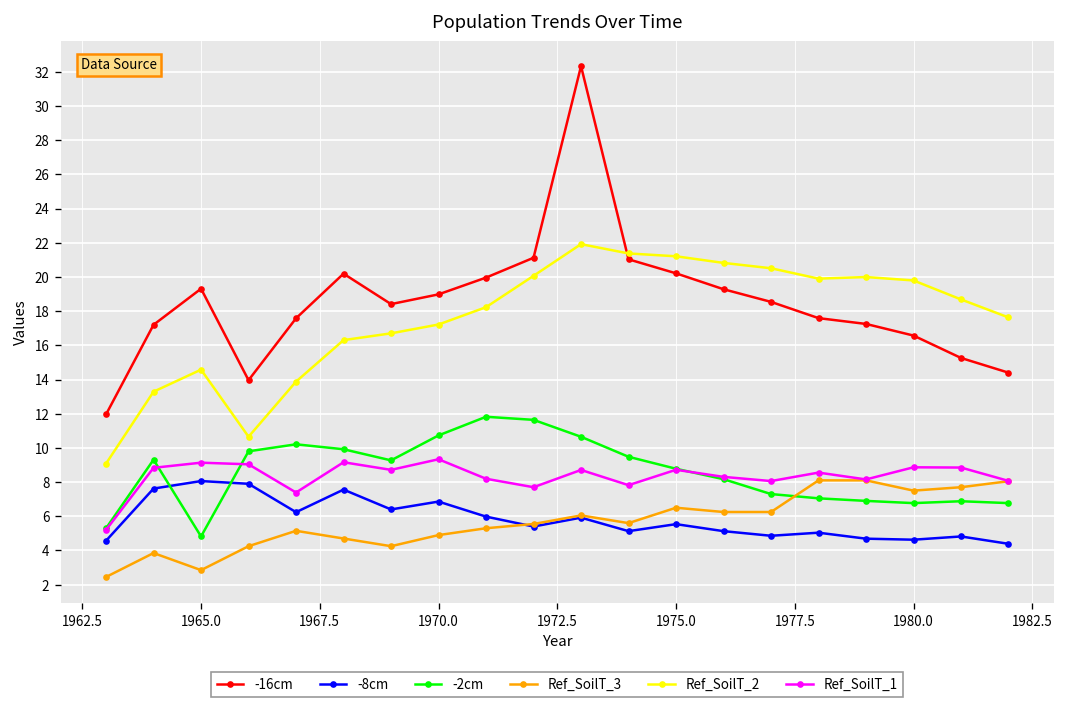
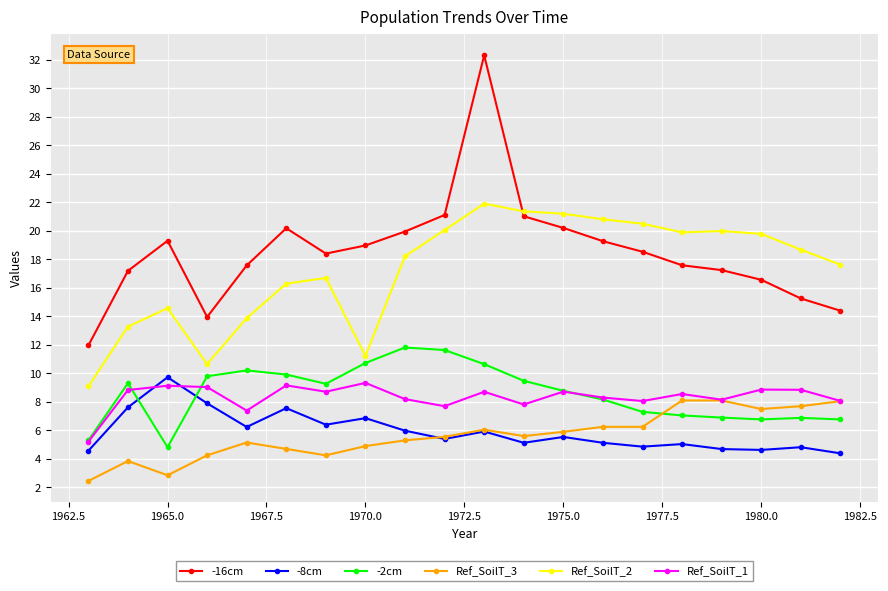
-8cm, 1965.0: 8.1 -> 9.7
Ref_SoilT_2, 1970.0: 17.2 -> 11.2
Ref_SoilT_3, 1975.0: 6.5 -> 5.9
